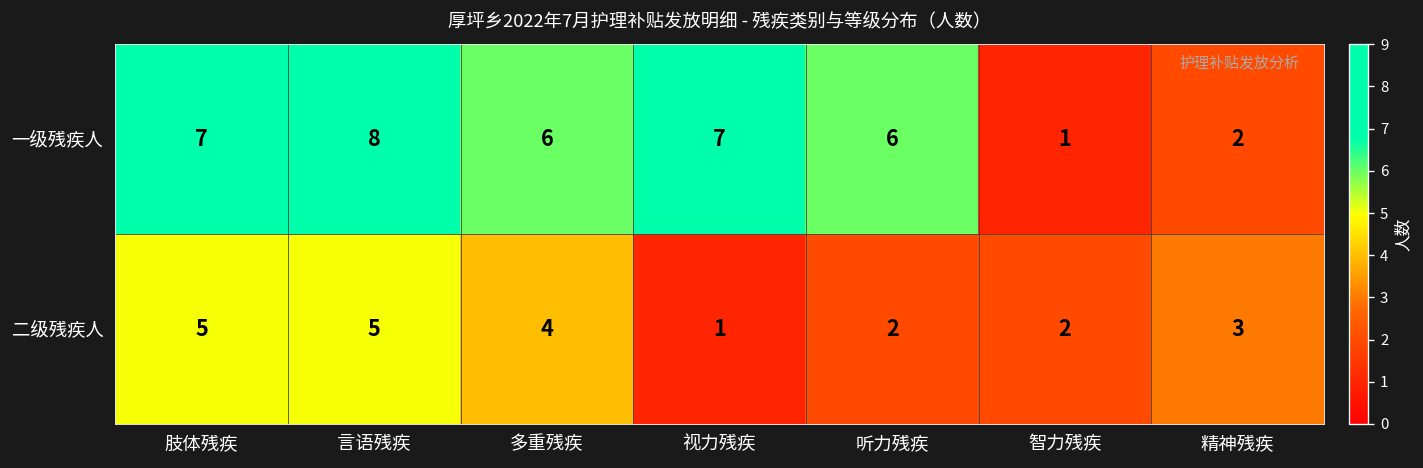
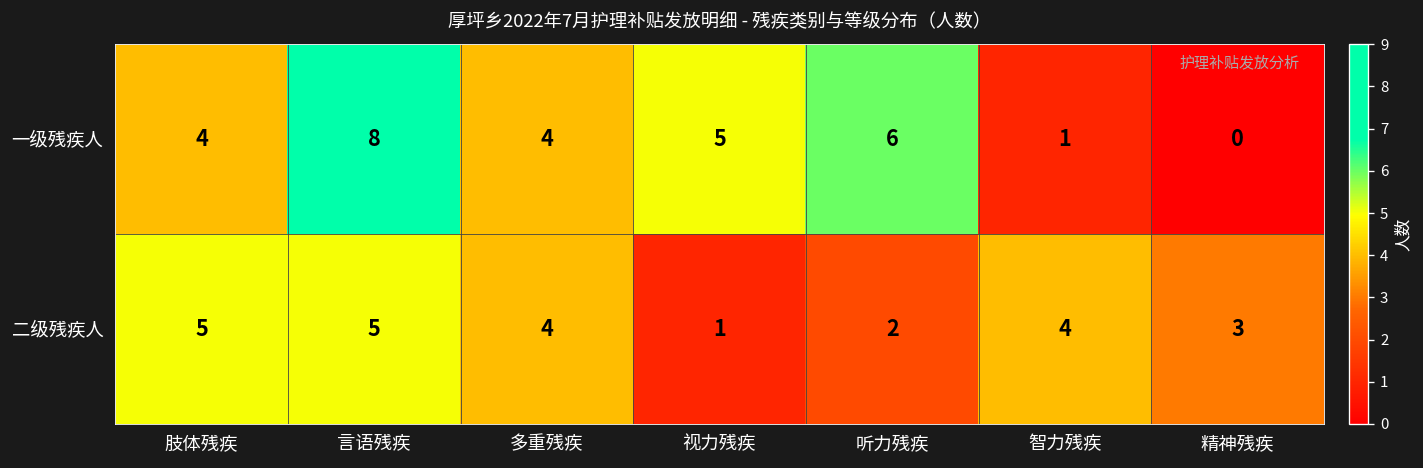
一级残疾人, 肢体残疾: 7 -> 4
一级残疾人, 多重残疾: 6 -> 4
一级残疾人, 视力残疾: 7 -> 5
一级残疾人, 精神残疾: 2 -> 0
二级残疾人, 智力残疾: 2 -> 4
